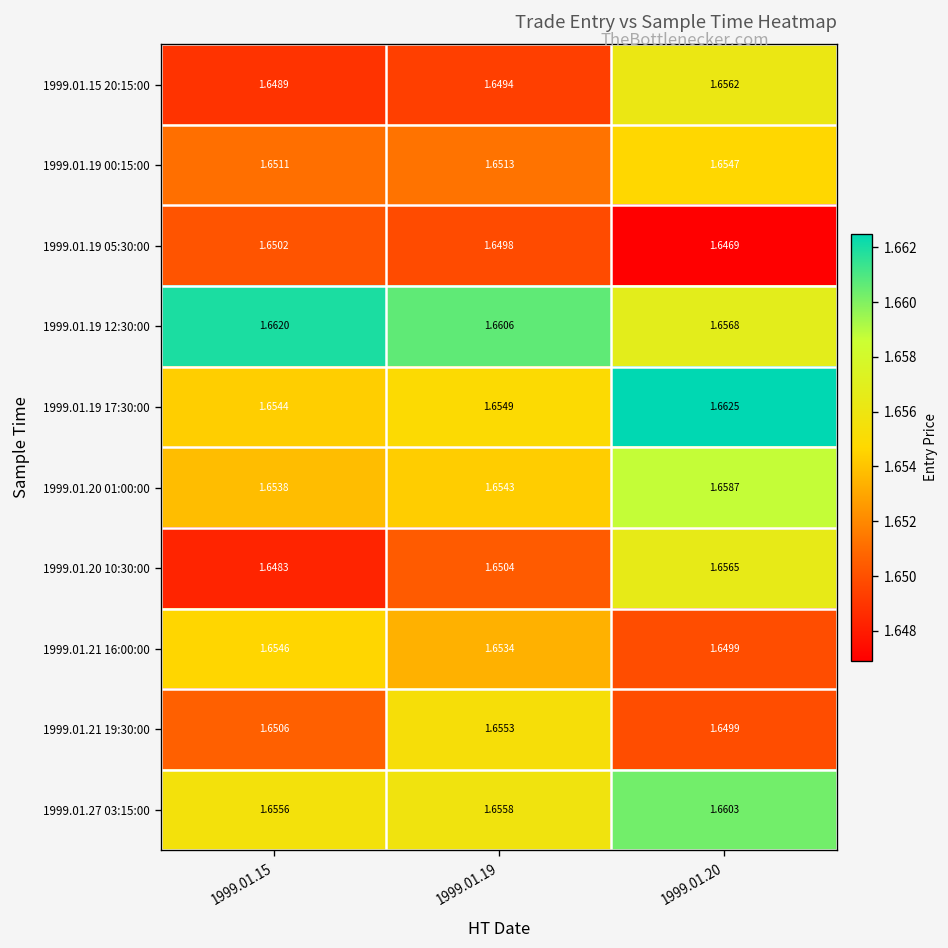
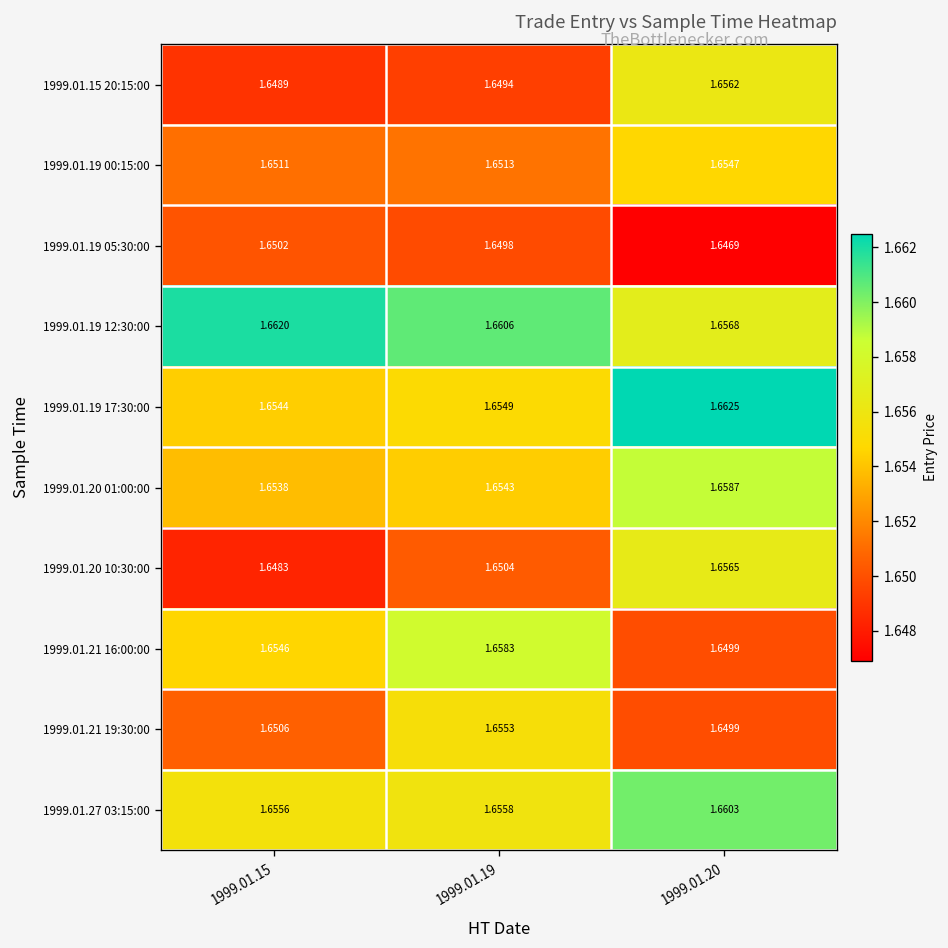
1999.01.21 16:00:00, 1999.01.19: 1.6534 -> 1.6583
